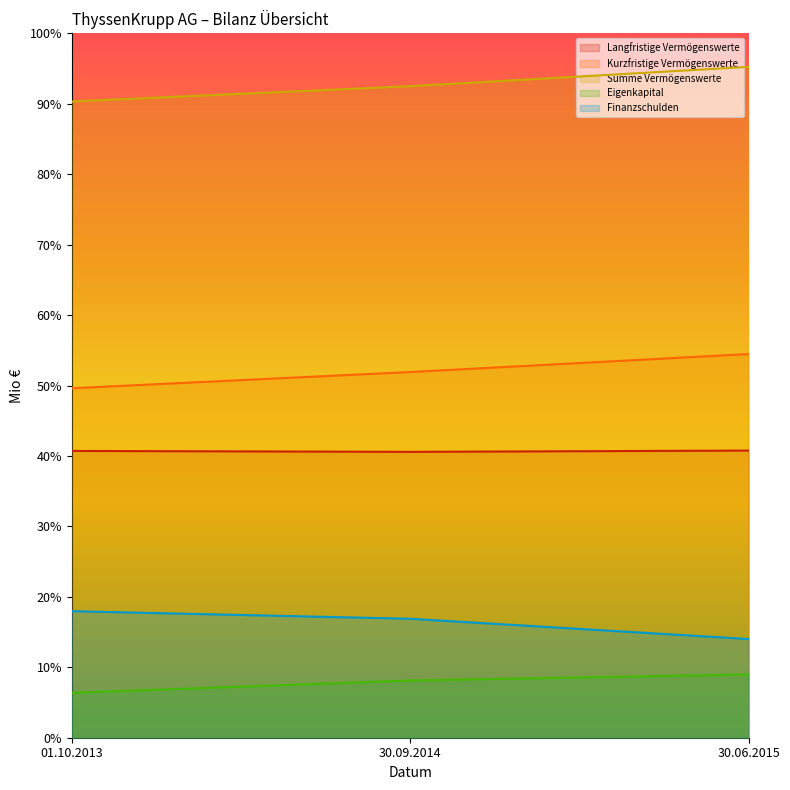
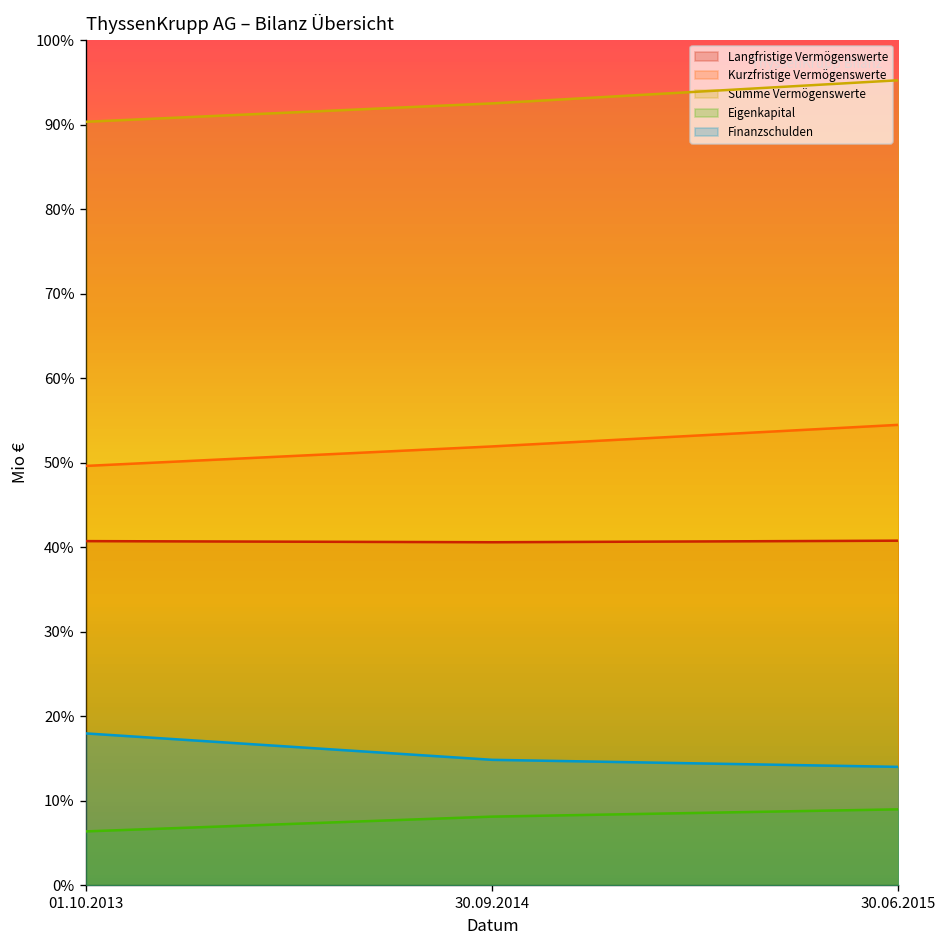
Finanzschulden, 30.09.2014: 17% -> 15%
